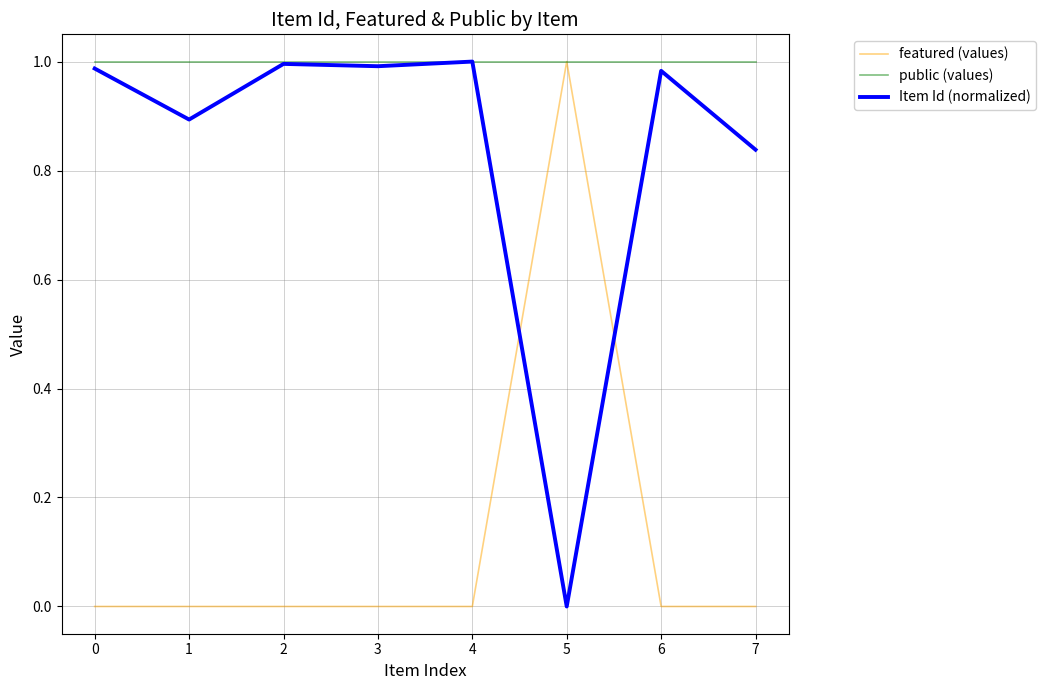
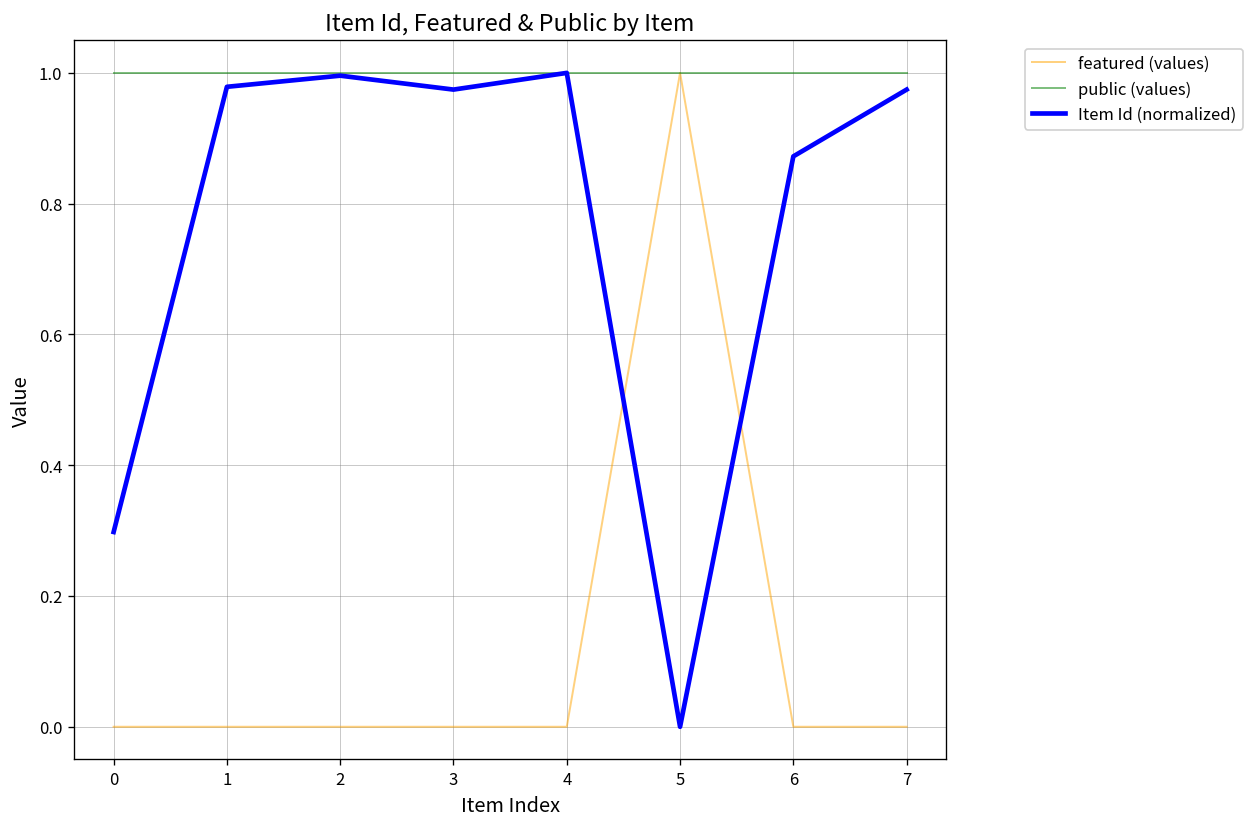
Item Id (normalized), 0: 0.99 -> 0.30
Item Id (normalized), 1: 0.89 -> 0.98
Item Id (normalized), 3: 0.99 -> 0.97
Item Id (normalized), 6: 0.98 -> 0.87
Item Id (normalized), 7: 0.84 -> 0.97
